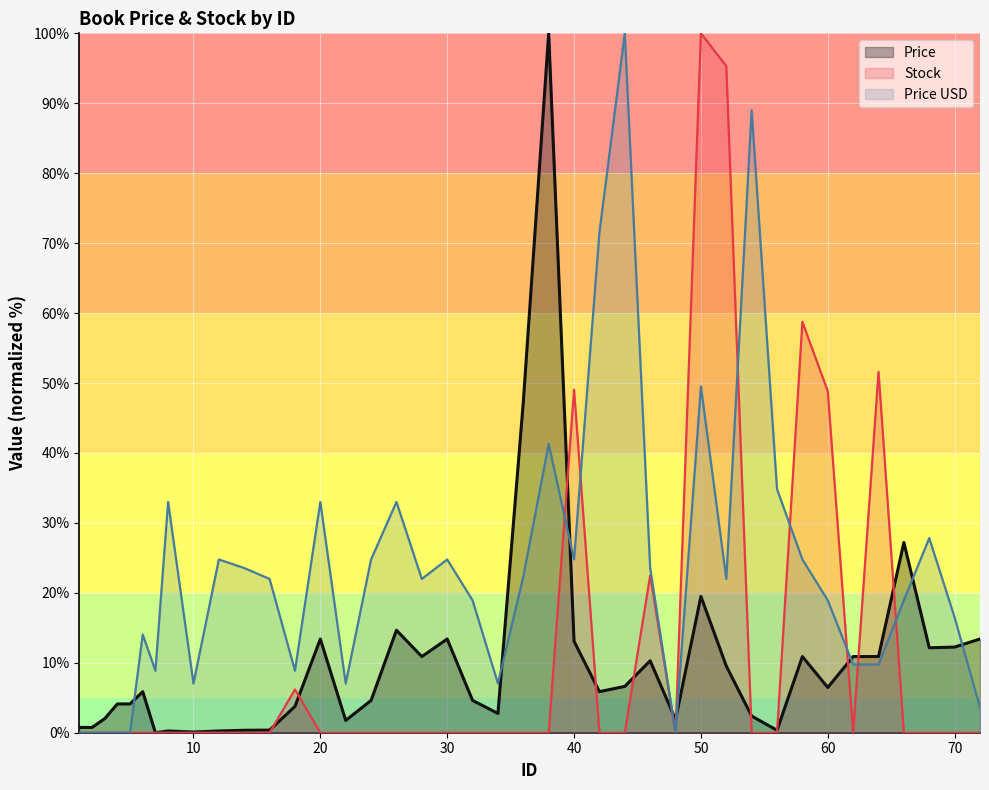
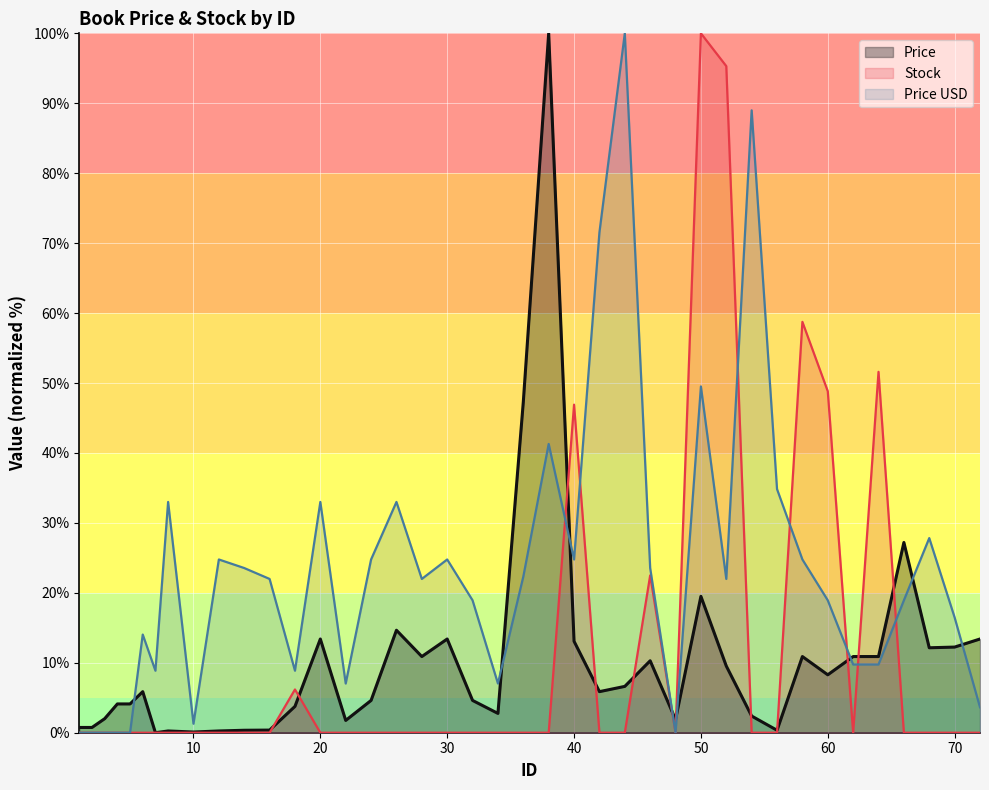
Price USD, 10: 7% -> 1%
Stock, 40: 49% -> 47%
Price, 60: 6% -> 8%
